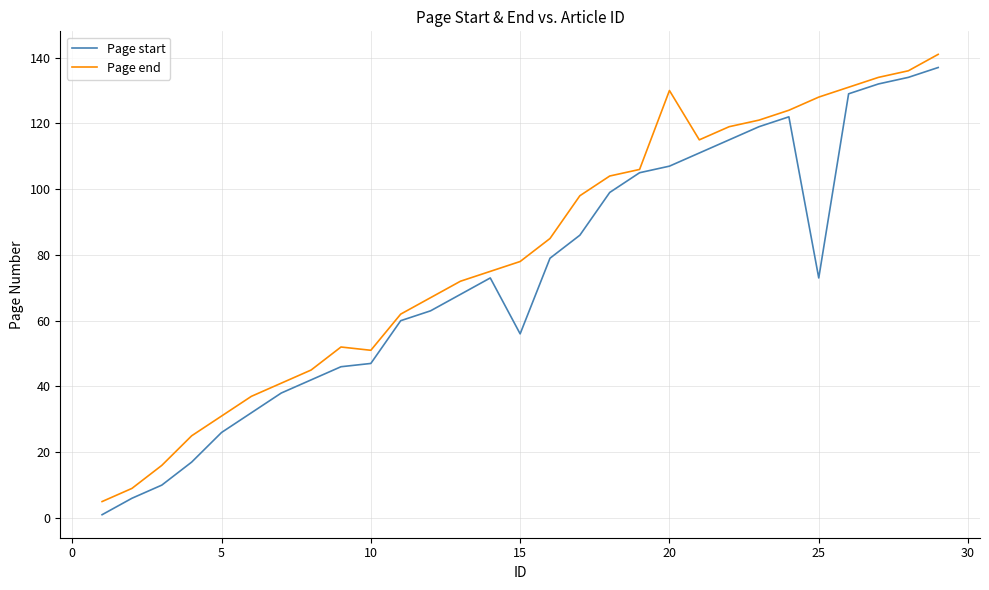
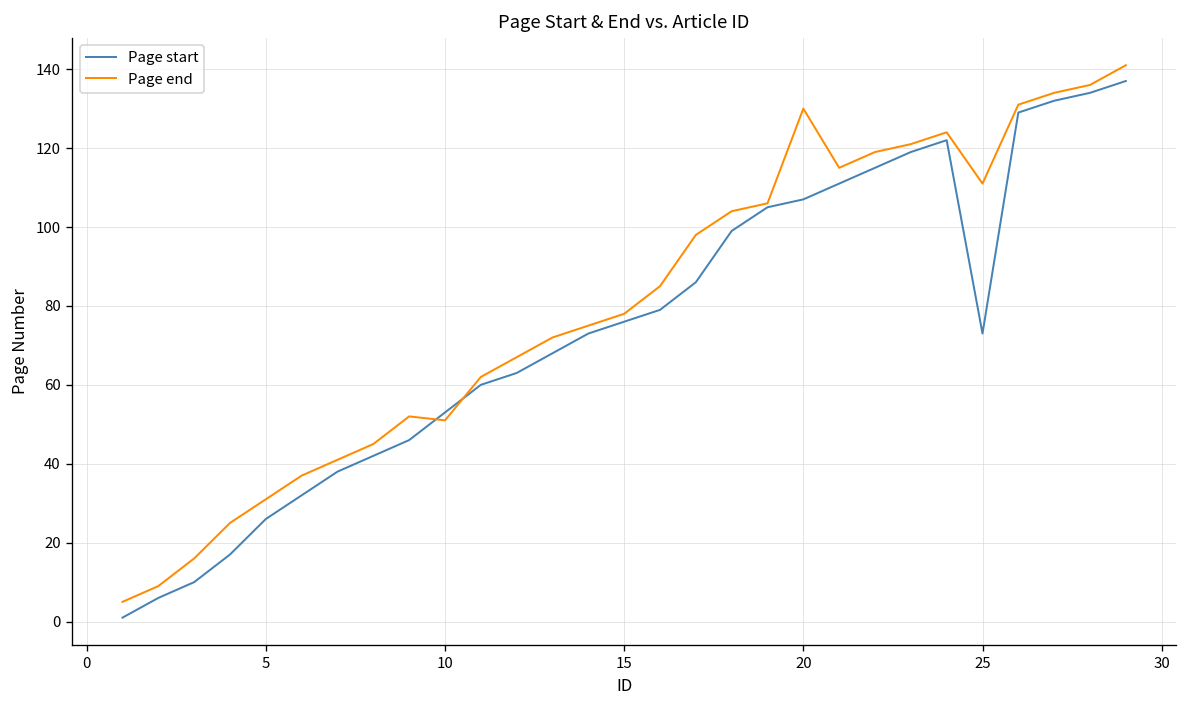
Page start, 10: 47 -> 53
Page start, 15: 56 -> 76
Page end, 25: 128 -> 111
